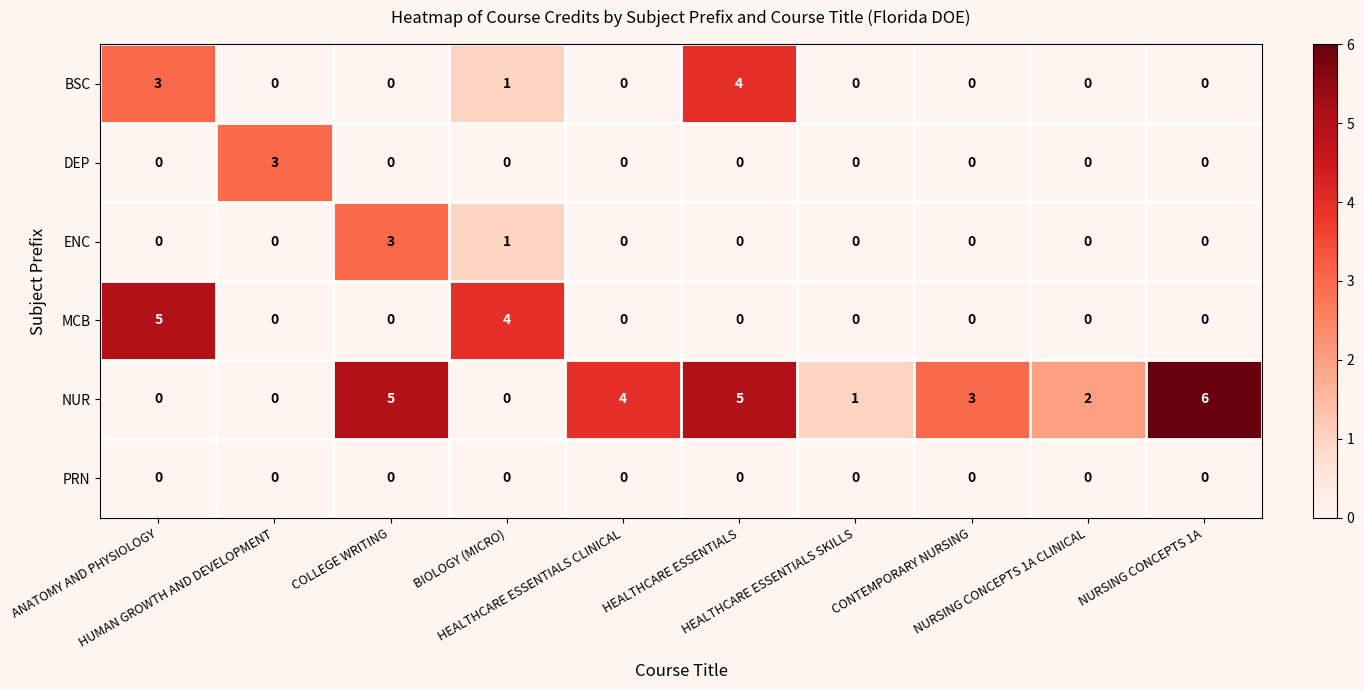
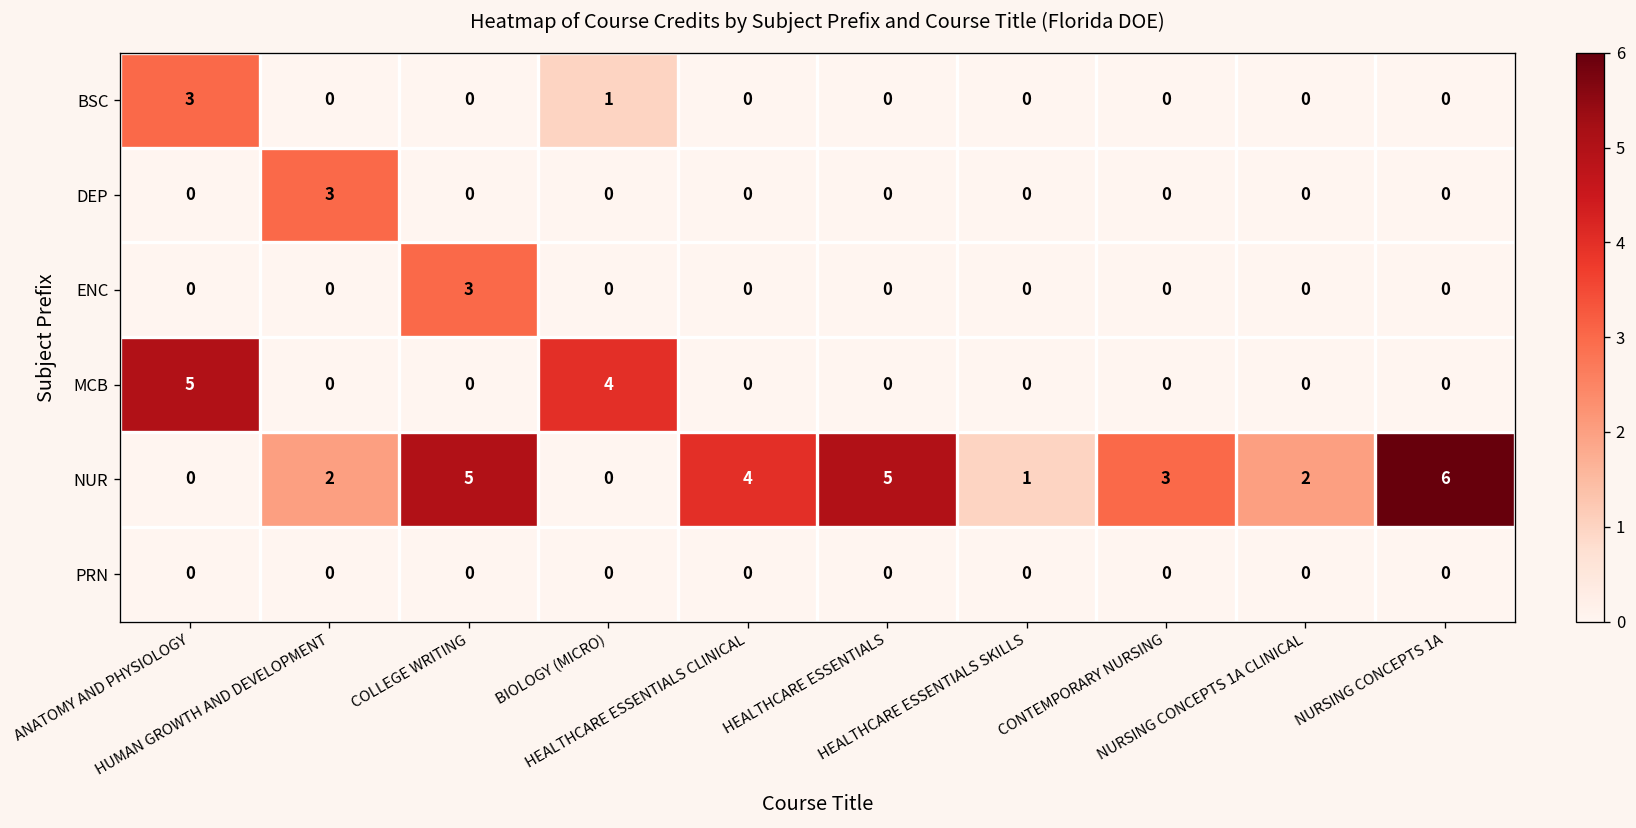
BSC, HEALTHCARE ESSENTIALS: 4 -> 0
ENC, BIOLOGY (MICRO): 1 -> 0
NUR, HUMAN GROWTH AND DEVELOPMENT: 0 -> 2
